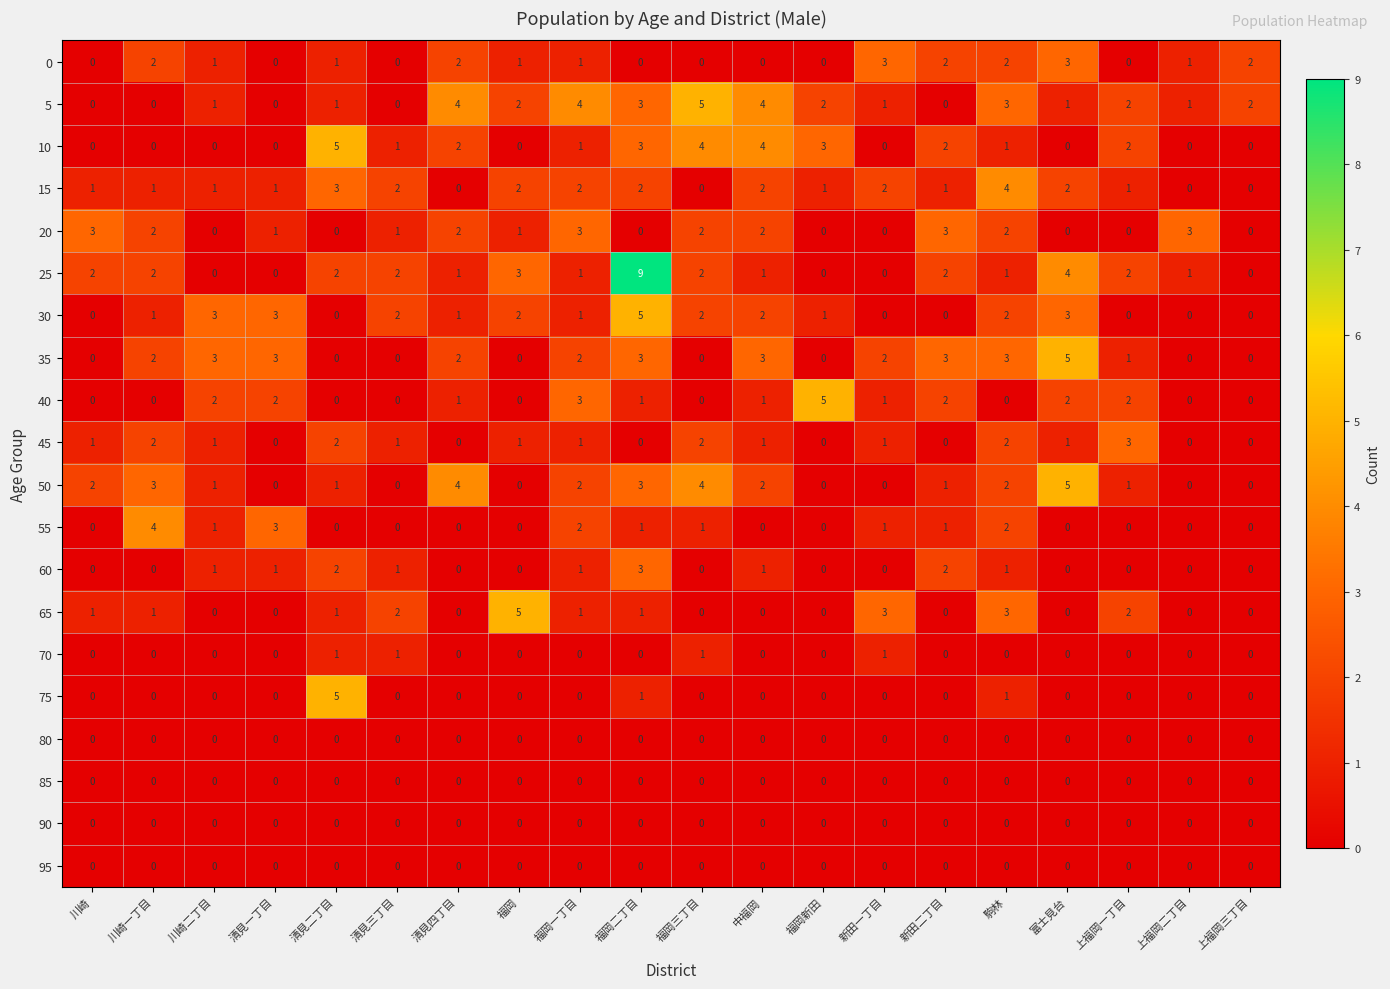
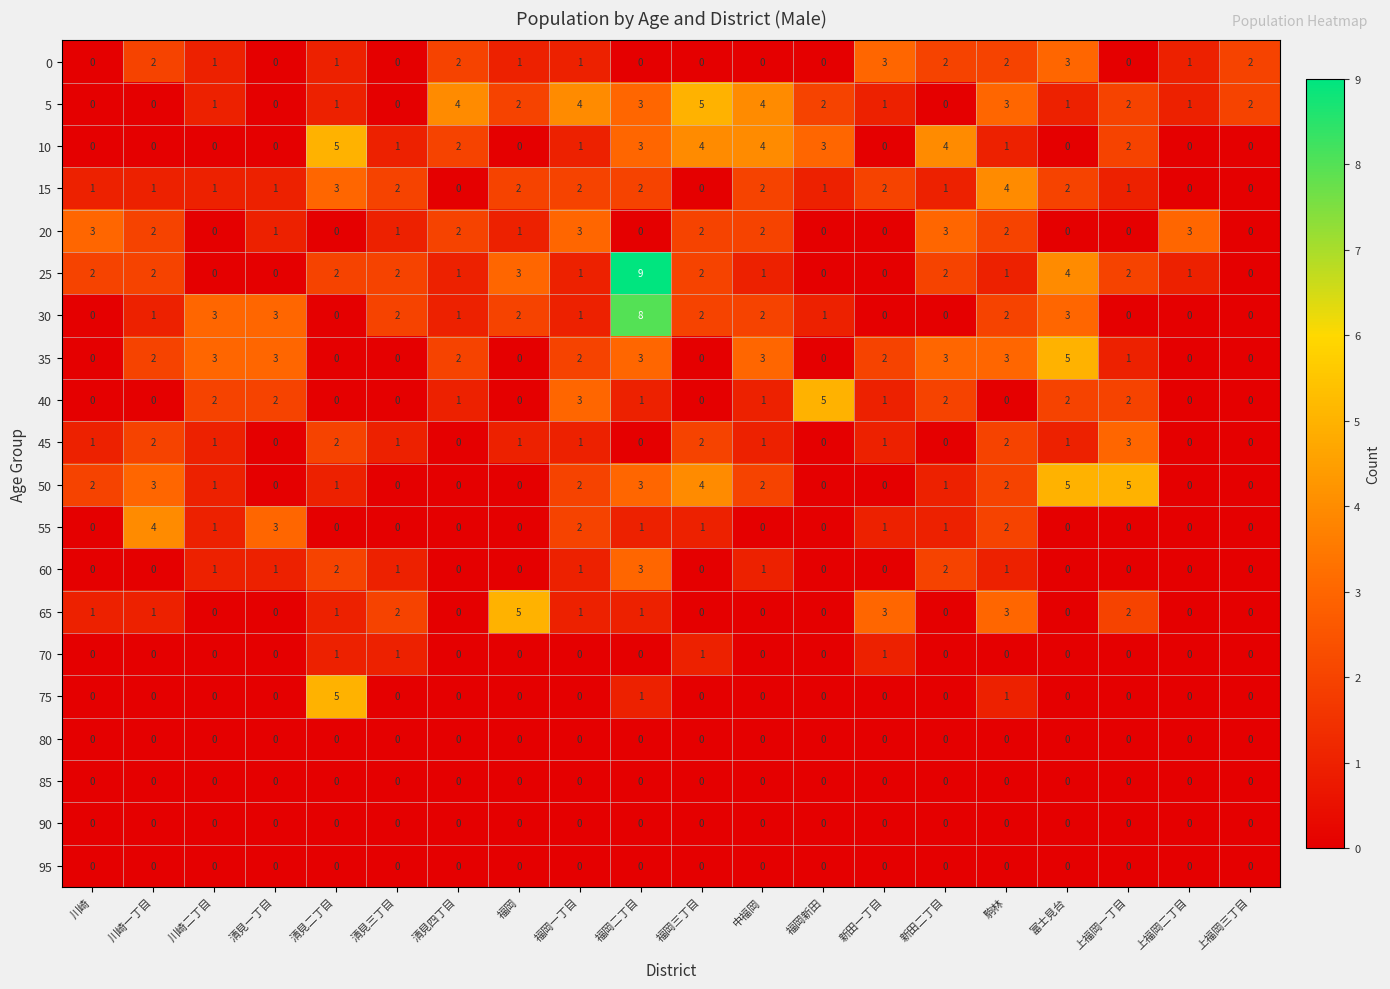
10, 新田二丁目: 2 -> 4
30, 福岡二丁目: 5 -> 8
50, 清見四丁目: 4 -> 0
50, 上福岡一丁目: 1 -> 5
